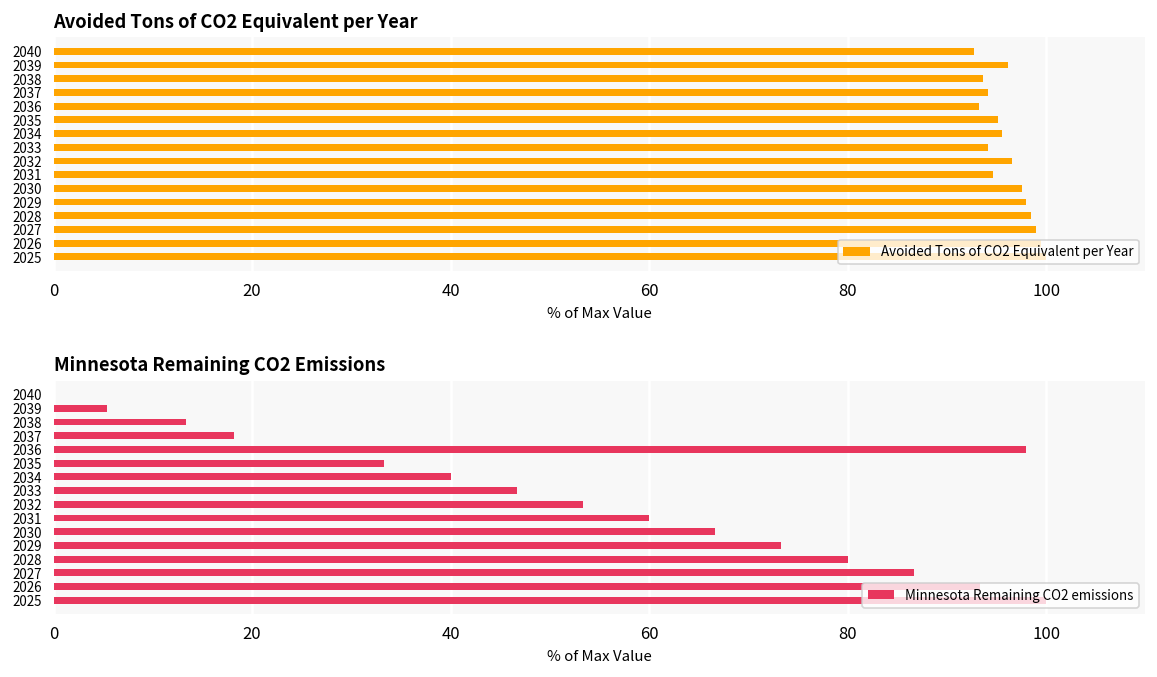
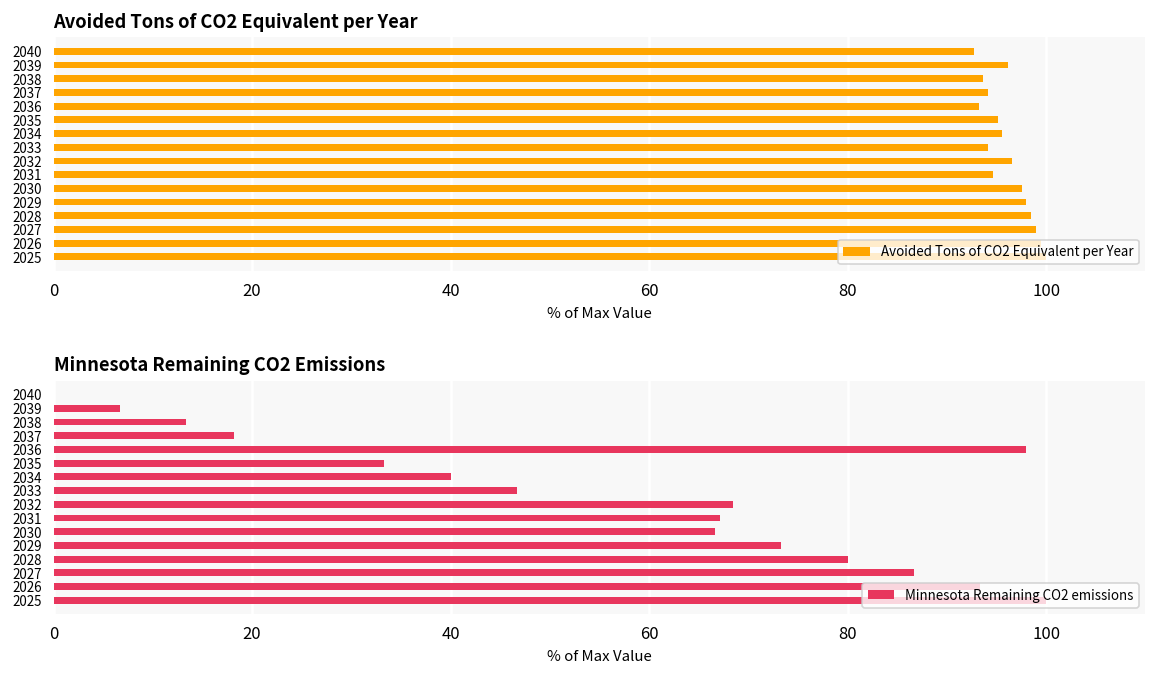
Minnesota Remaining CO2 Emissions, 2039: 5 -> 7
Minnesota Remaining CO2 Emissions, 2032: 53 -> 68
Minnesota Remaining CO2 Emissions, 2031: 60 -> 67
